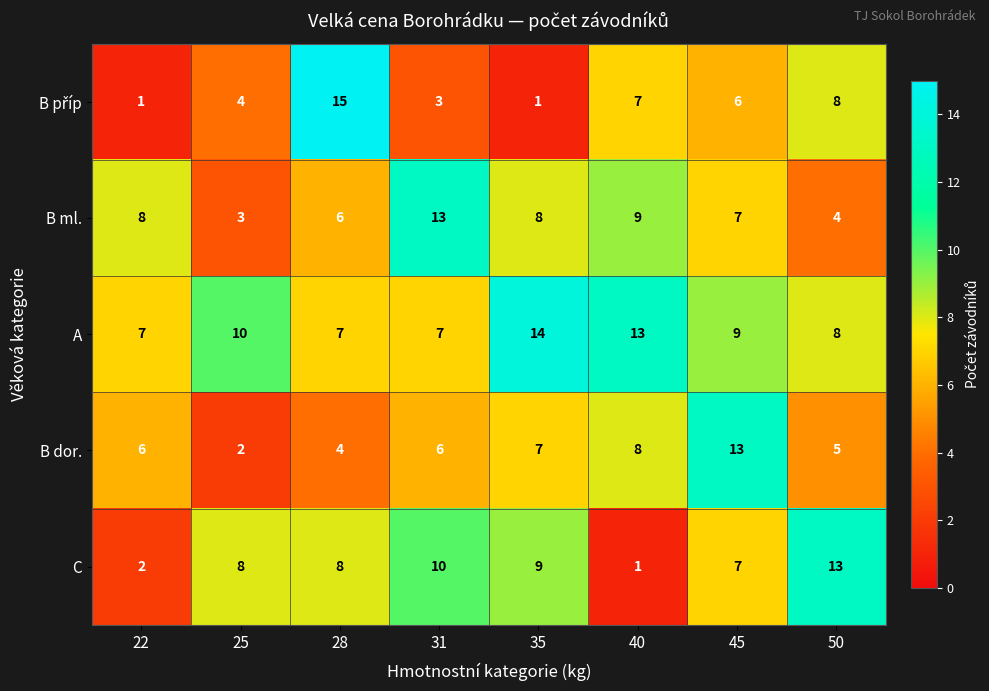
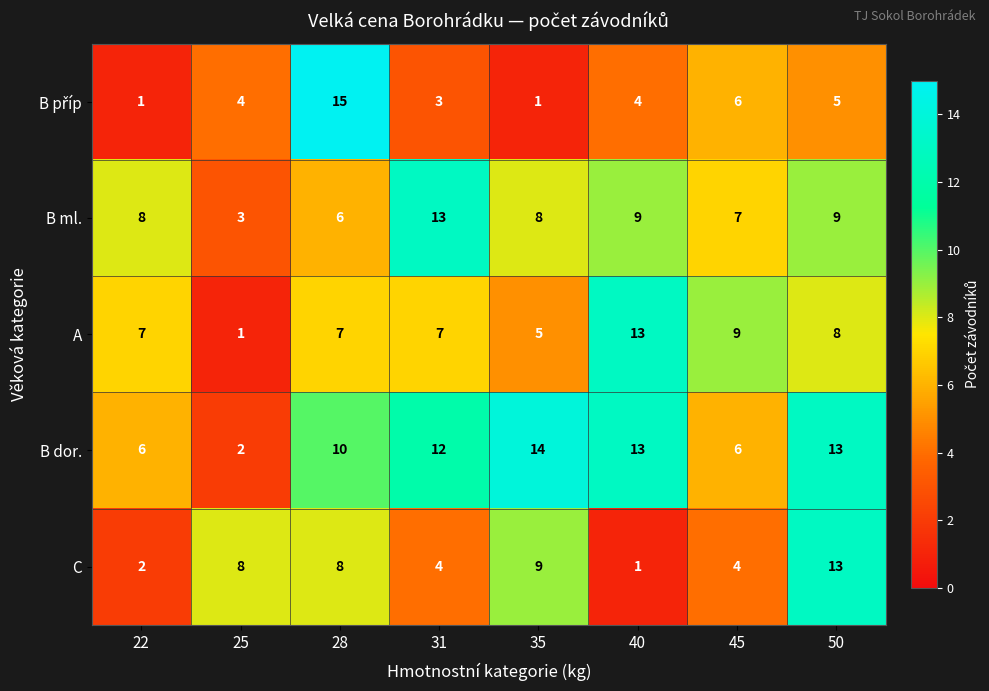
B příp, 40: 7 -> 4
B příp, 50: 8 -> 5
B ml., 50: 4 -> 9
A, 25: 10 -> 1
A, 35: 14 -> 5
B dor., 28: 4 -> 10
B dor., 31: 6 -> 12
B dor., 35: 7 -> 14
B dor., 40: 8 -> 13
B dor., 45: 13 -> 6
B dor., 50: 5 -> 13
C, 31: 10 -> 4
C, 45: 7 -> 4
